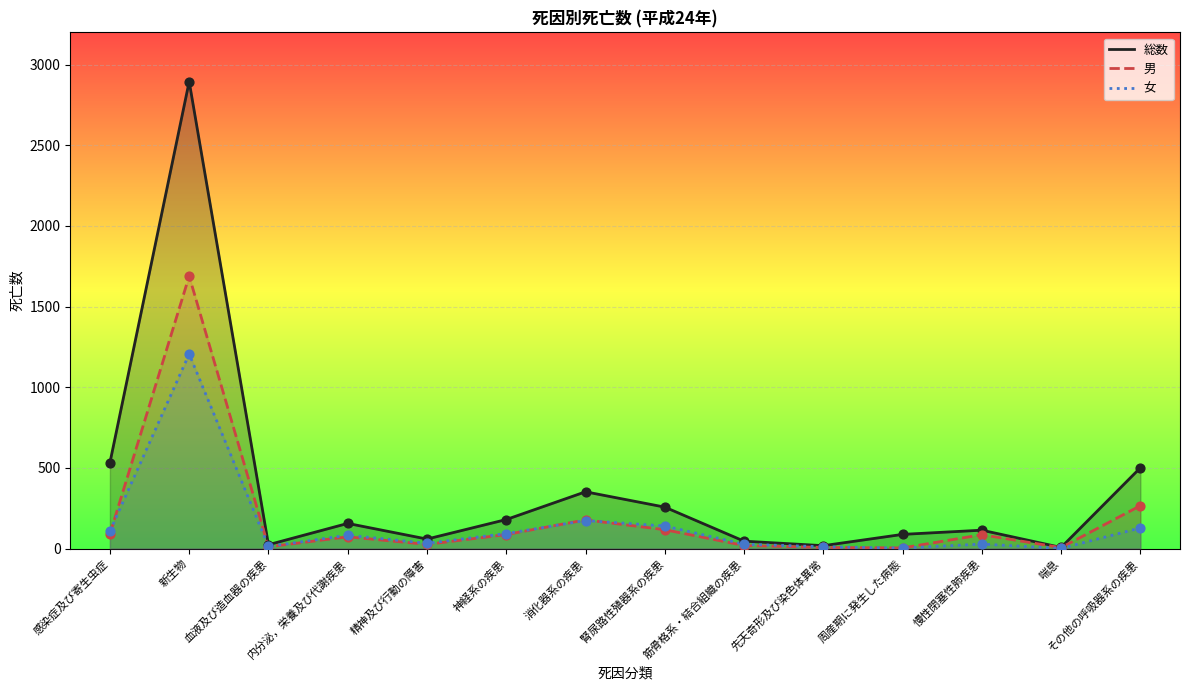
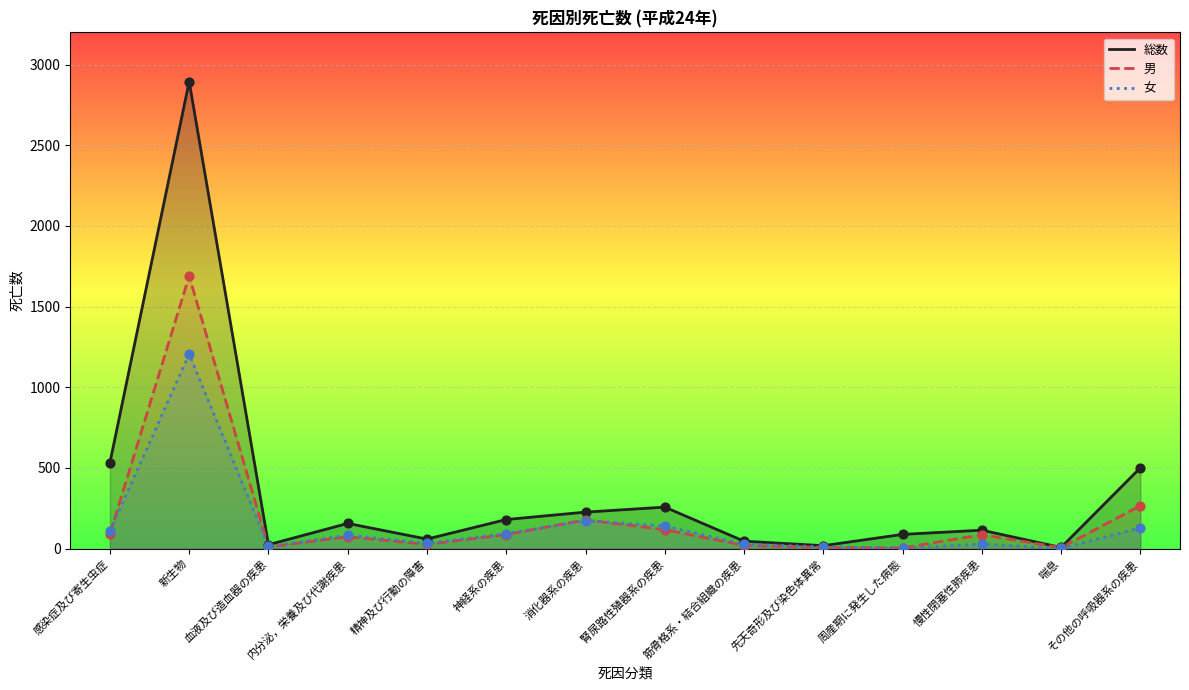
総数, 消化器系の疾患: 350 -> 230
